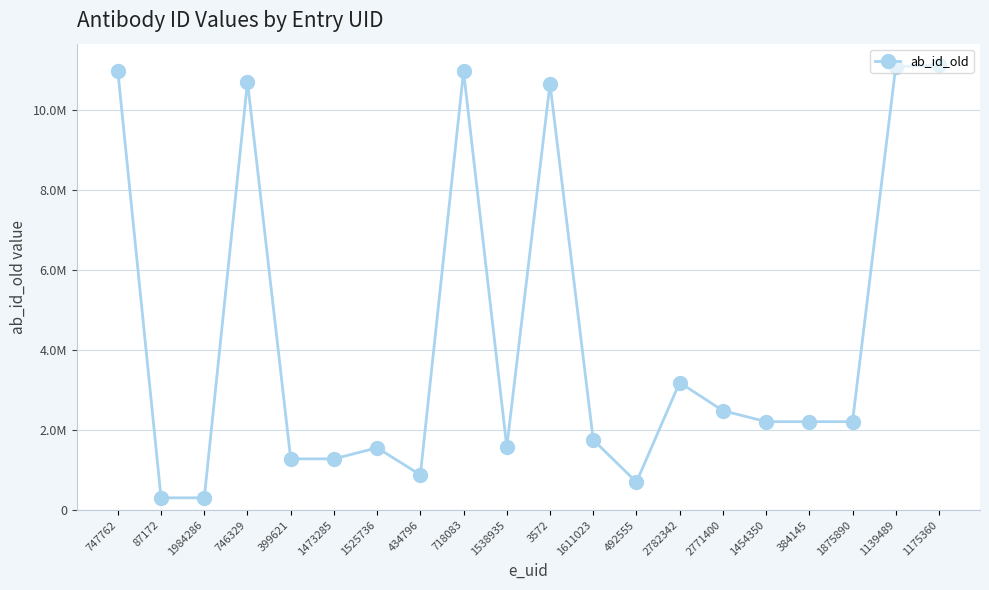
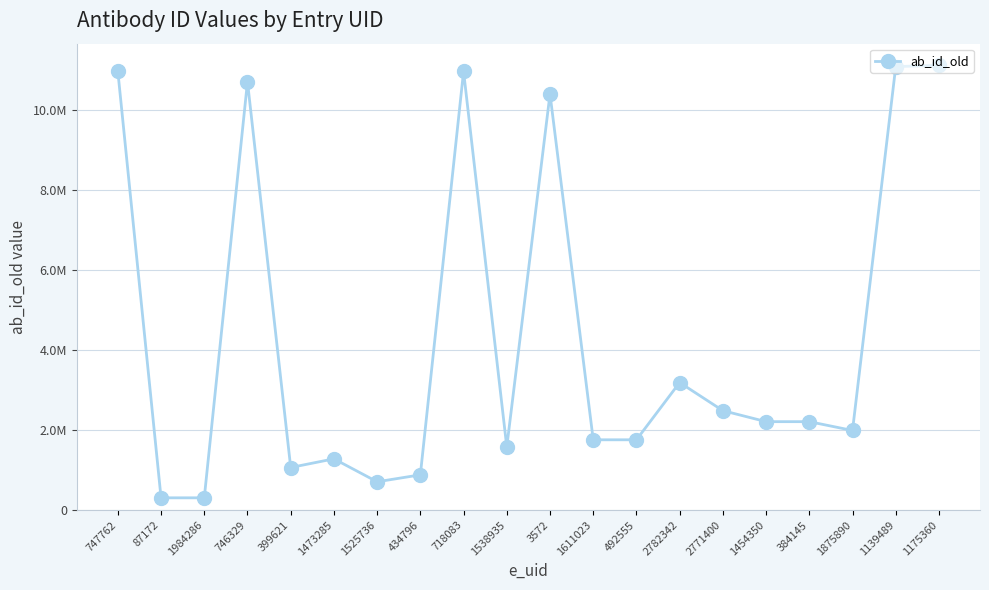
399621: 1300000 -> 1100000
1525736: 1600000 -> 700000
3572: 10700000 -> 10400000
492555: 700000 -> 1800000
1875890: 2200000 -> 2000000
